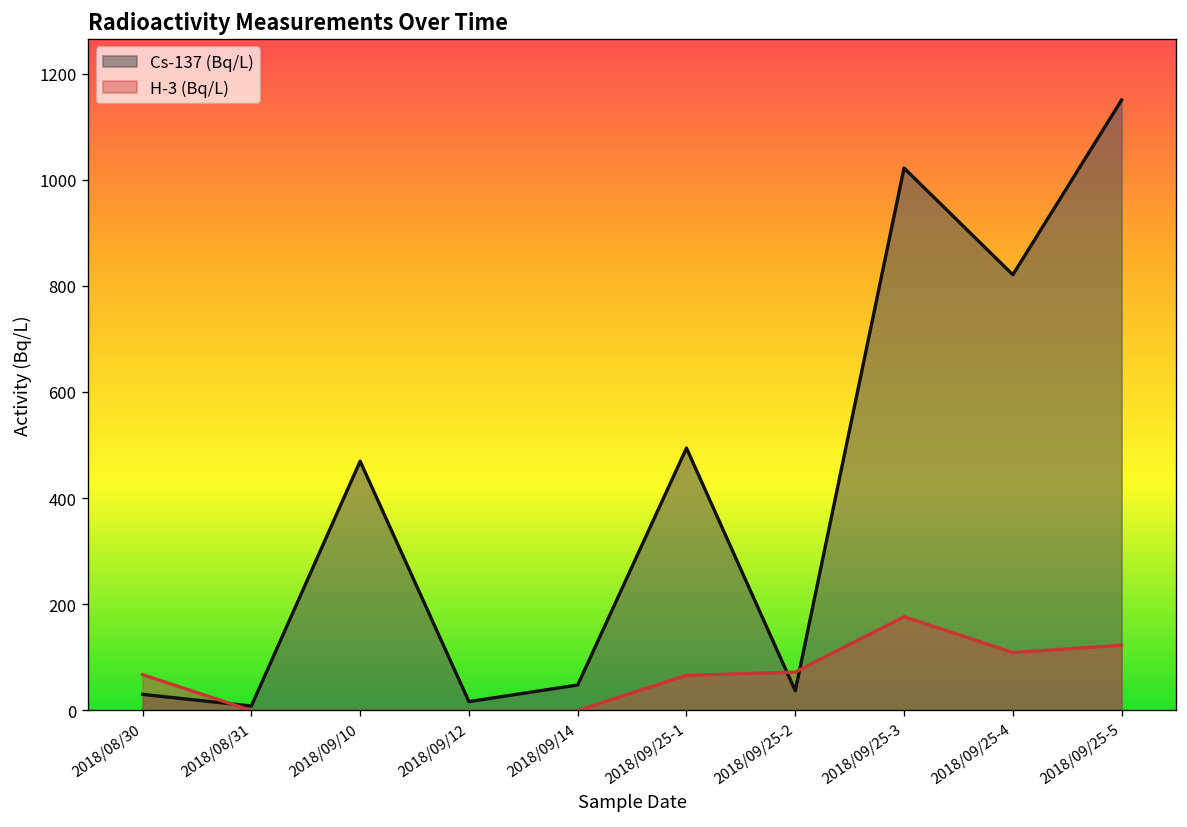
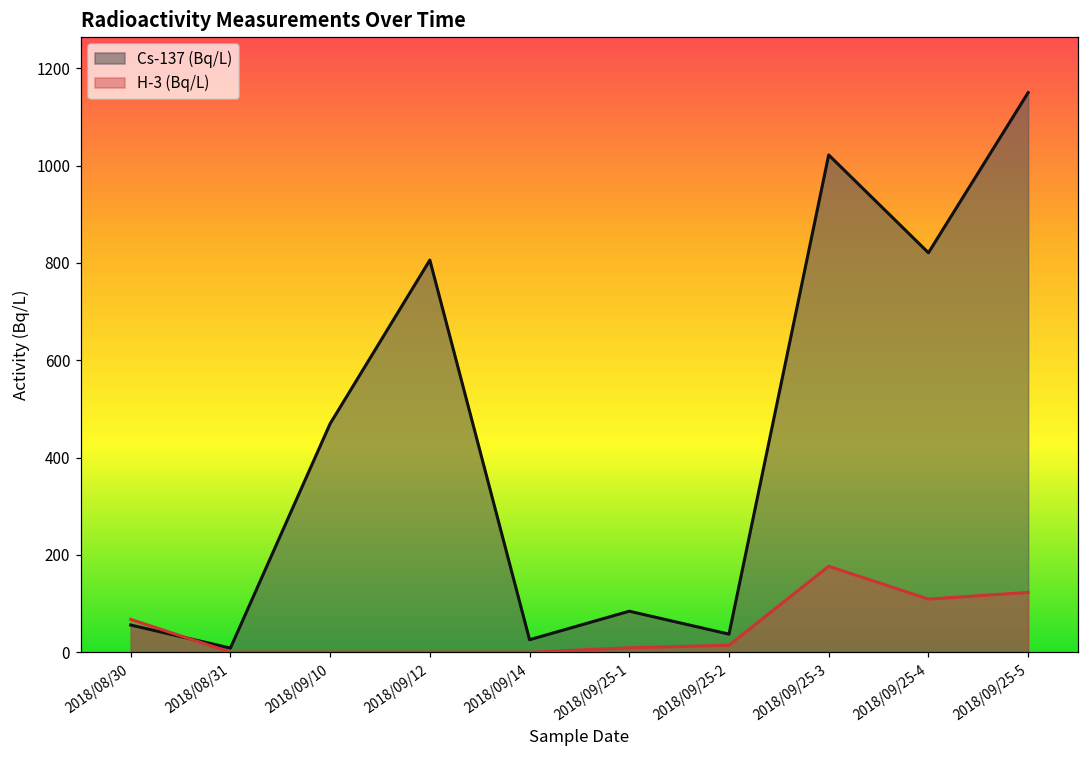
Cs-137 (Bq/L), 2018/08/30: 30 -> 60
Cs-137 (Bq/L), 2018/09/12: 20 -> 810
Cs-137 (Bq/L), 2018/09/14: 50 -> 30
Cs-137 (Bq/L), 2018/09/25-1: 490 -> 80
H-3 (Bq/L), 2018/09/25-1: 70 -> 10
H-3 (Bq/L), 2018/09/25-2: 70 -> 10
